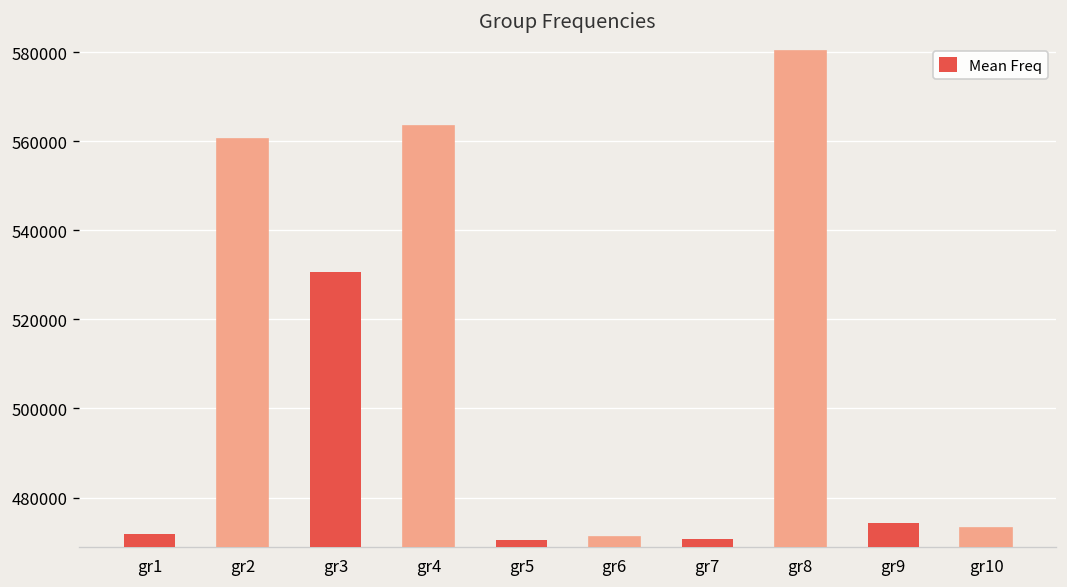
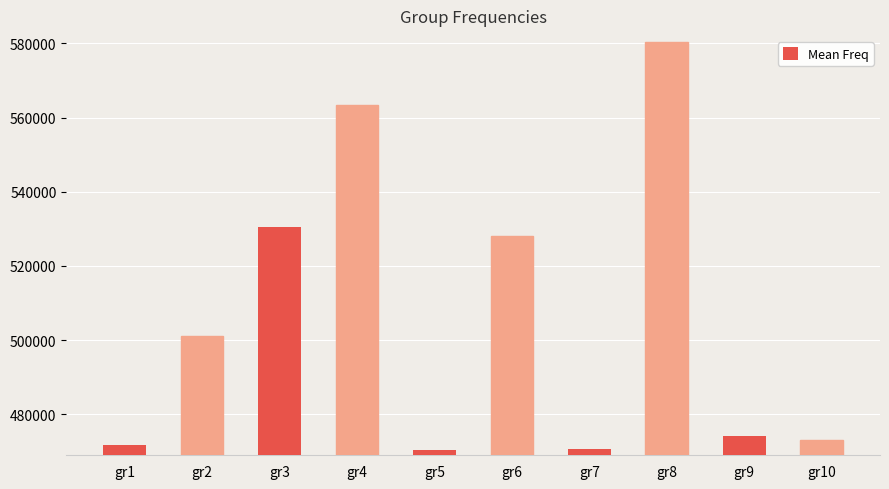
gr2: 561000 -> 501000
gr6: 471000 -> 528000
